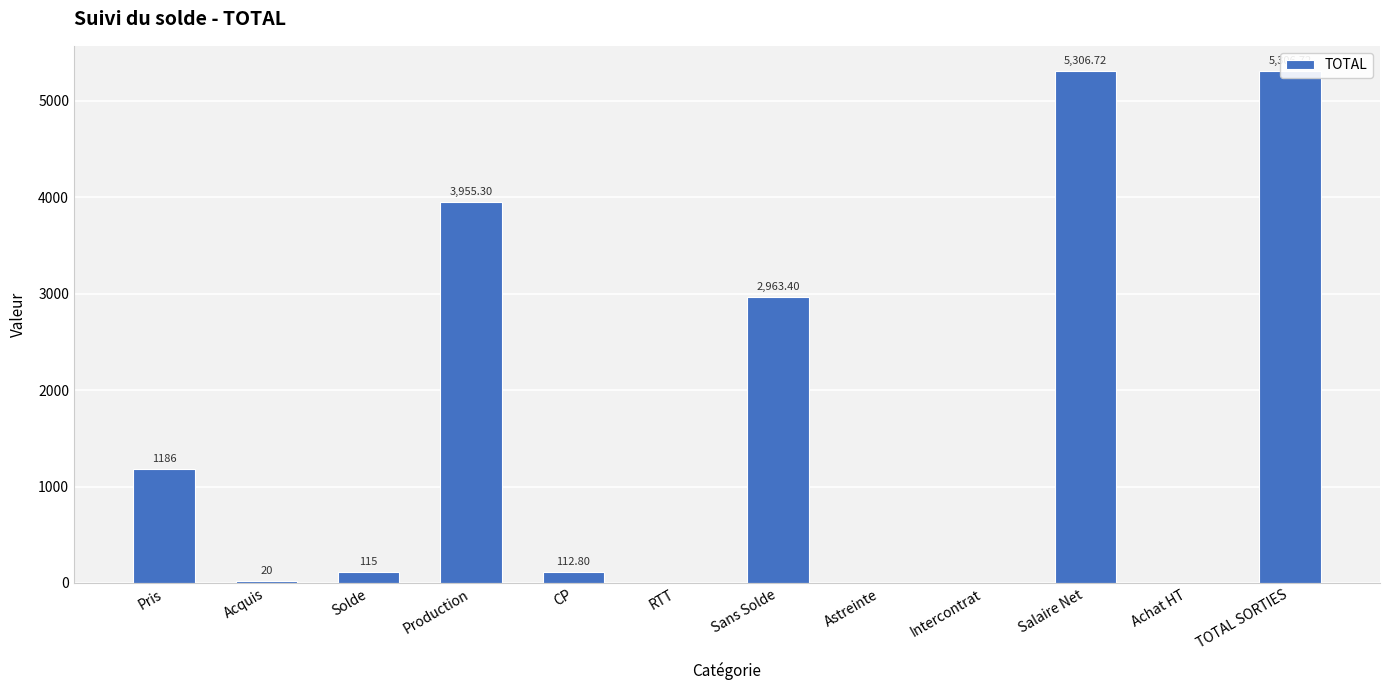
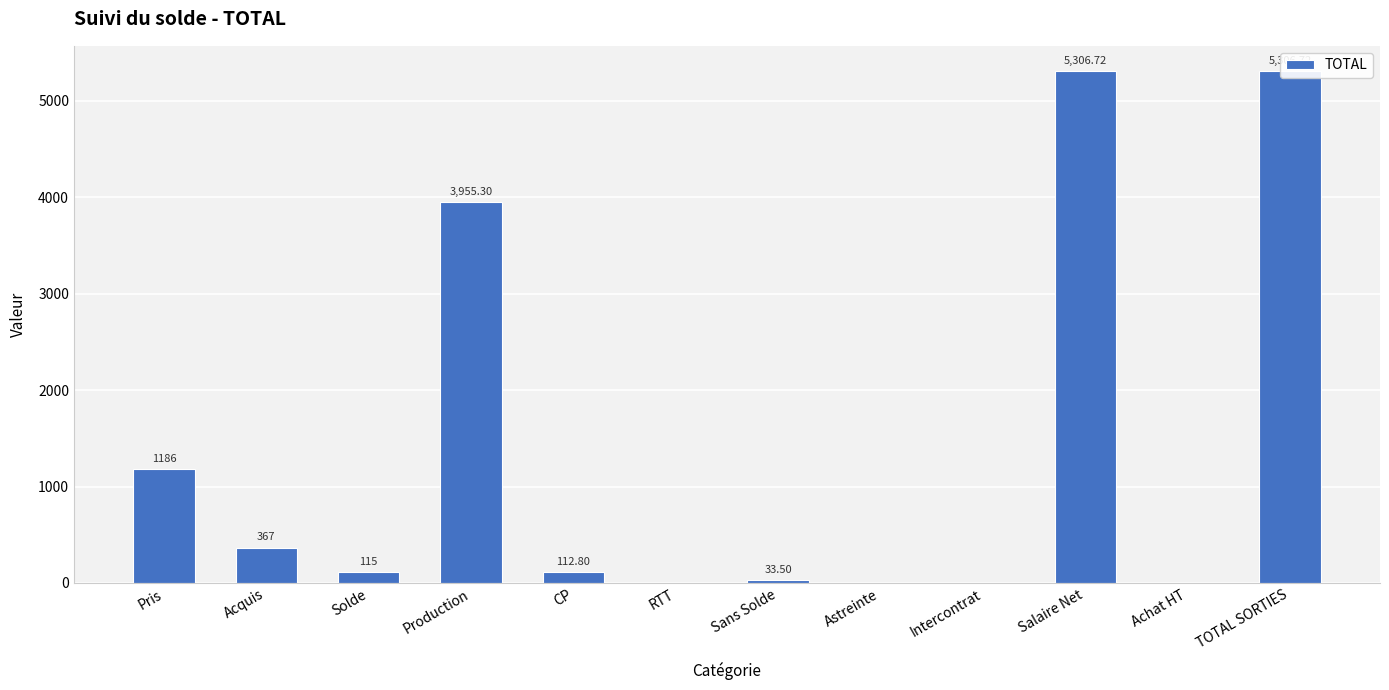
Acquis: 20 -> 367
Sans Solde: 2,963.40 -> 33.50
